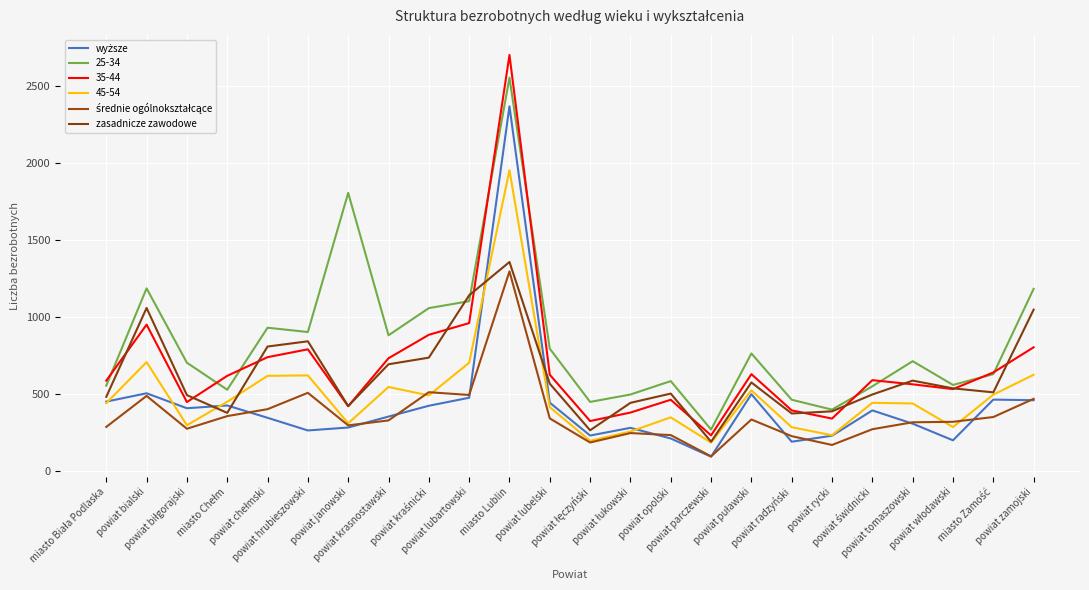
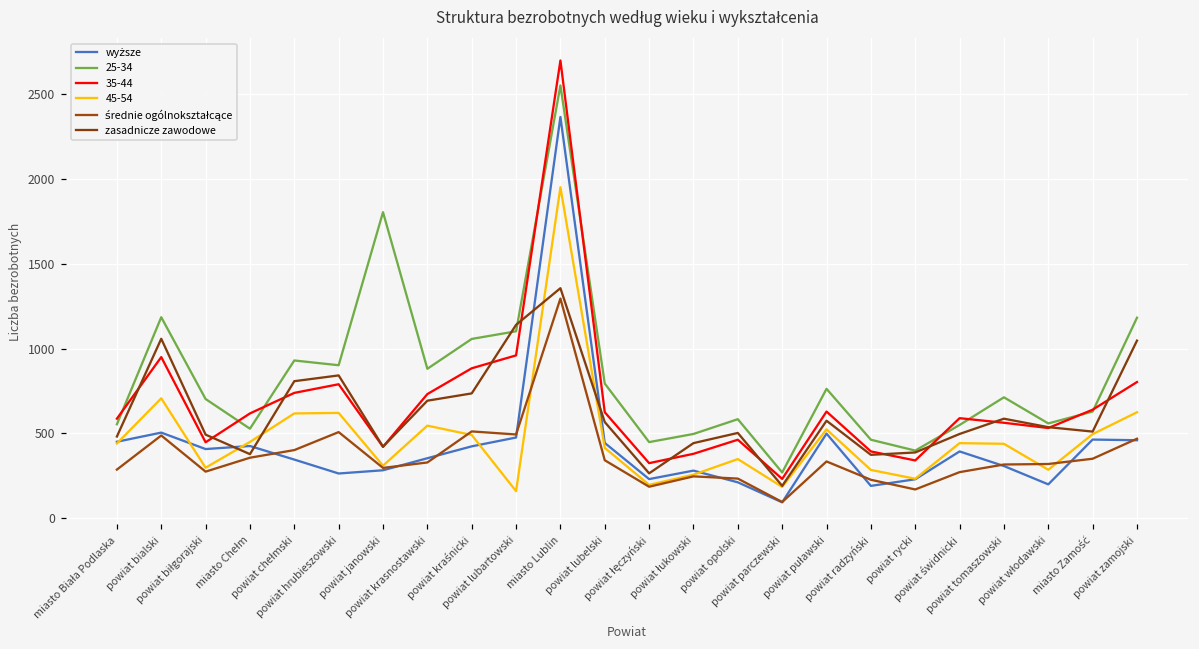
45-54, powiat lubartowski: 700 -> 160
